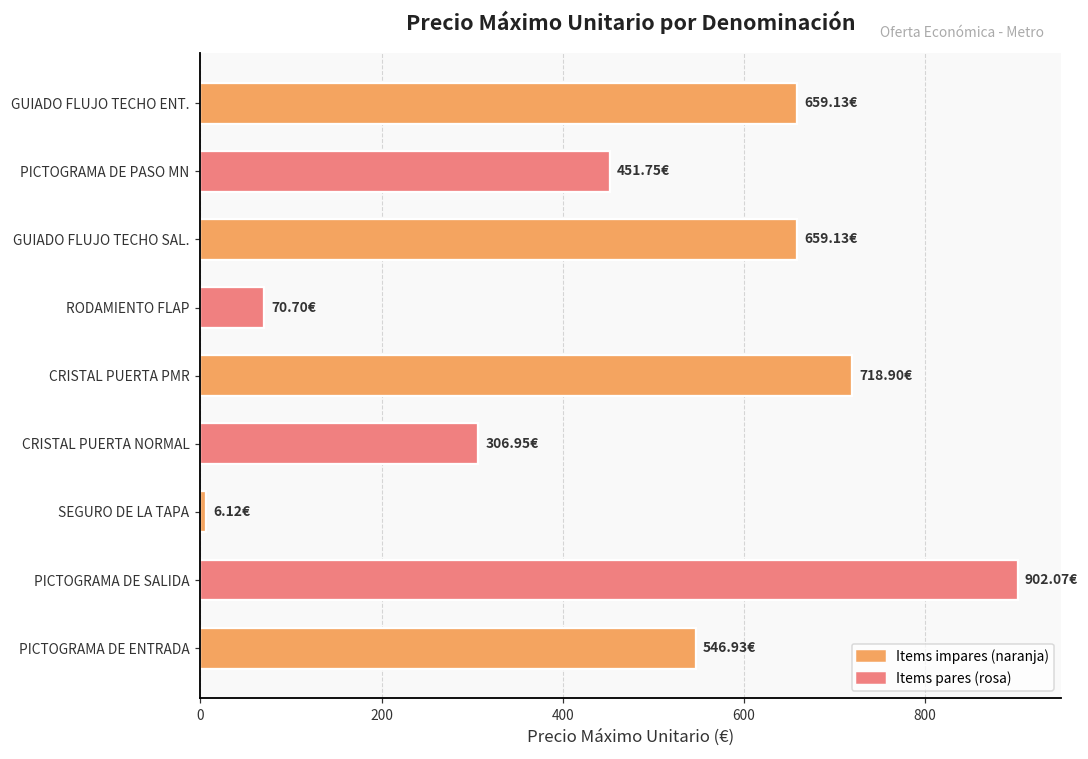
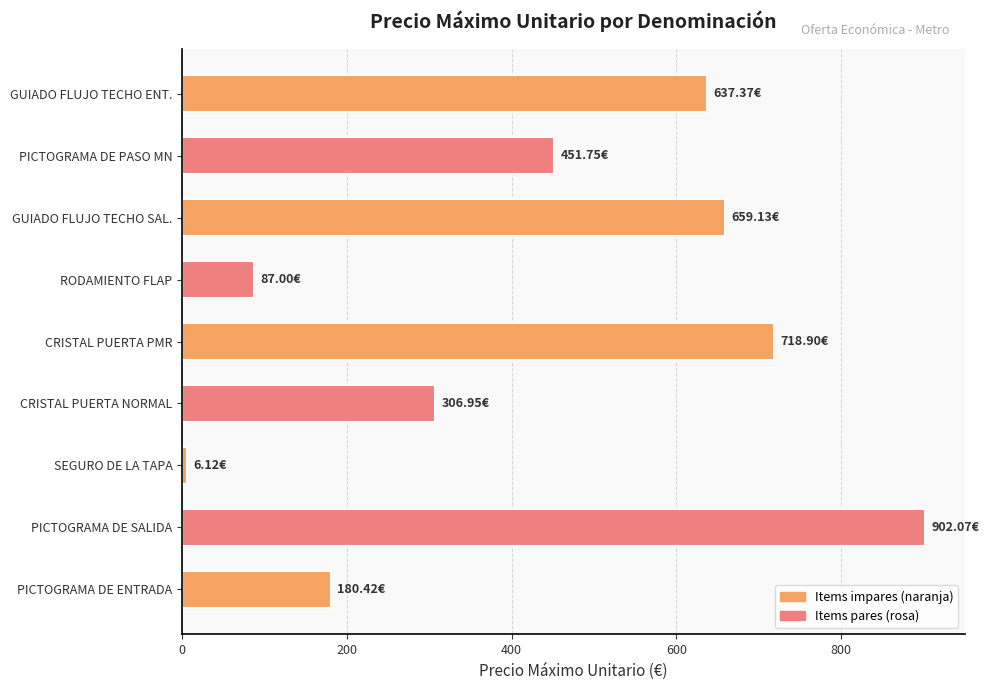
GUIADO FLUJO TECHO ENT.: 659.13€ -> 637.37€
RODAMIENTO FLAP: 70.70€ -> 87.00€
PICTOGRAMA DE ENTRADA: 546.93€ -> 180.42€
